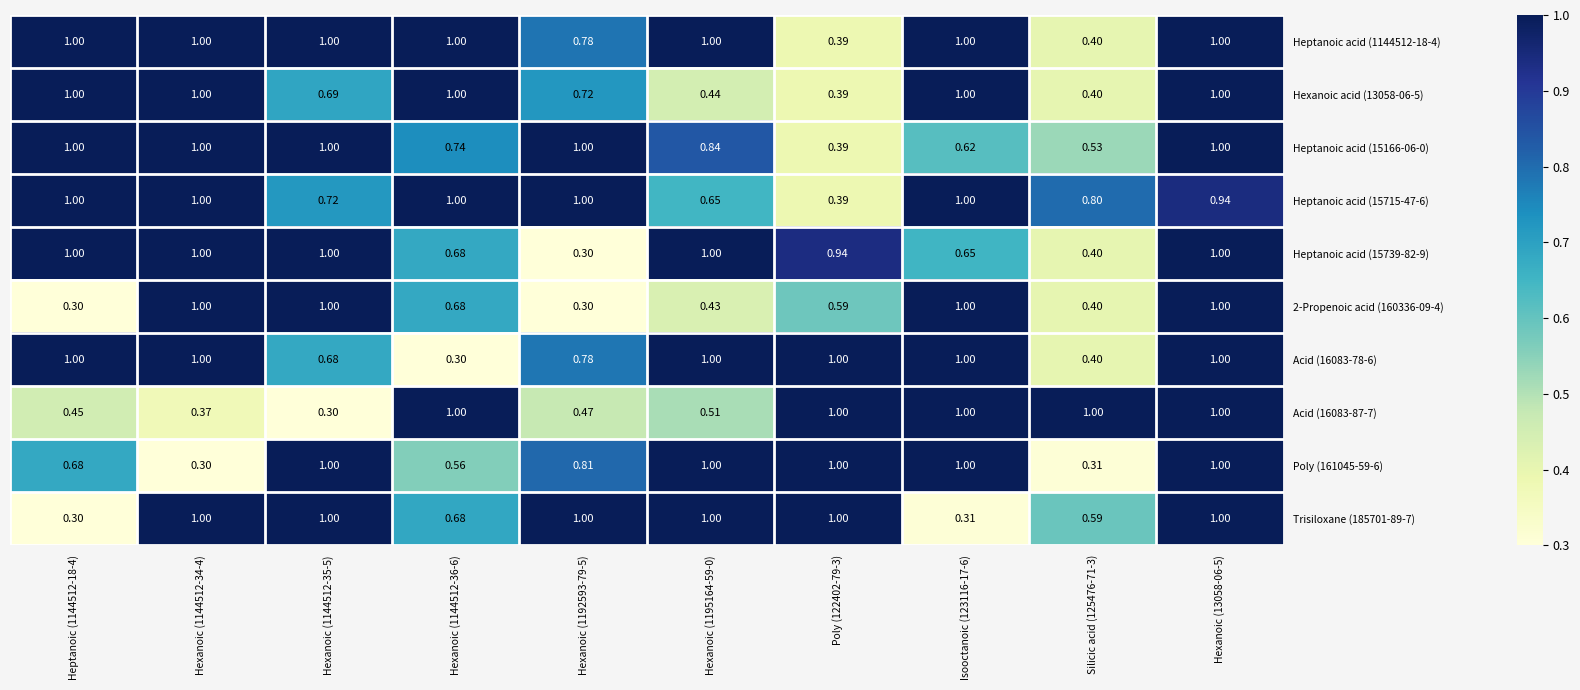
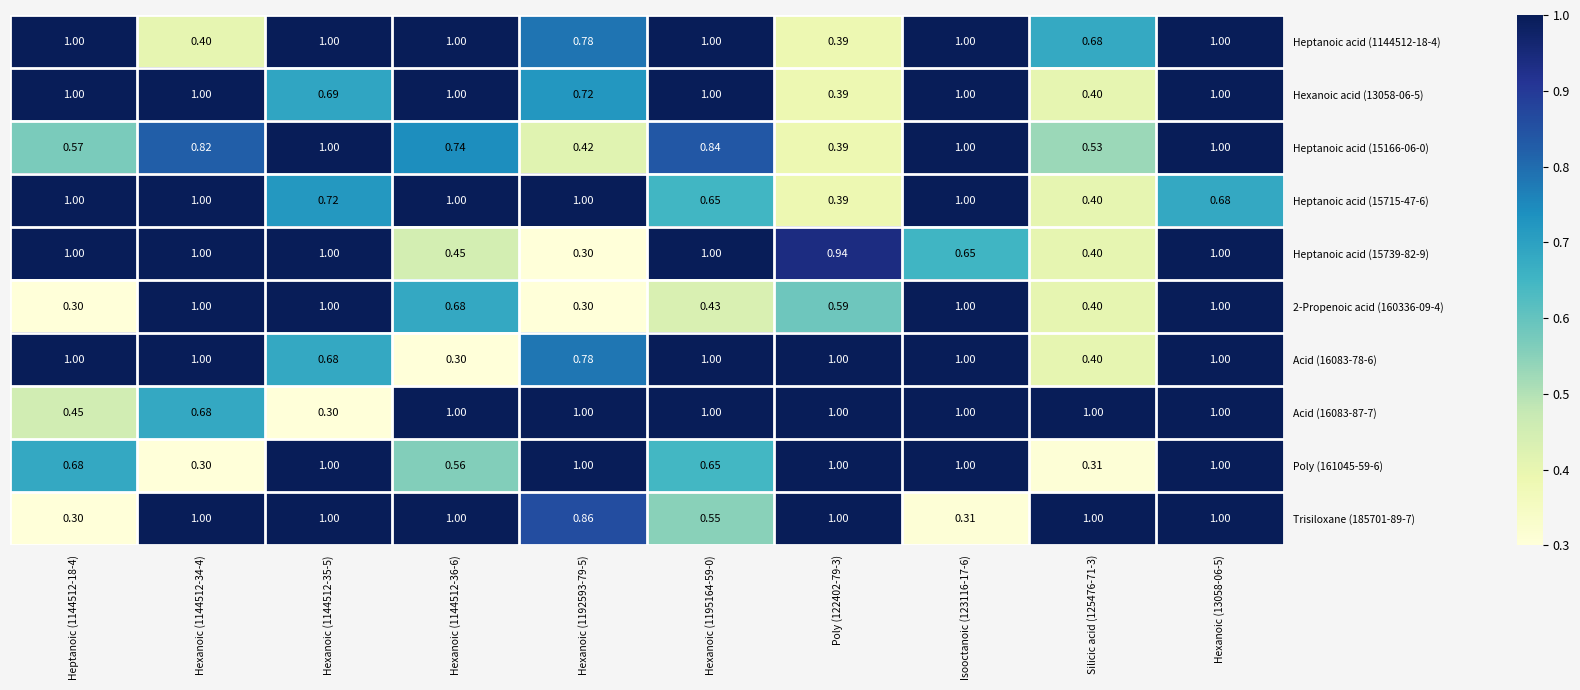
Heptanoic acid (1144512-18-4), Hexanoic (1144512-34-4): 1.00 -> 0.40
Heptanoic acid (1144512-18-4), Silicic acid (125476-71-3): 0.40 -> 0.68
Hexanoic acid (13058-06-5), Hexanoic (1195164-59-0): 0.44 -> 1.00
Heptanoic acid (15166-06-0), Heptanoic (1144512-18-4): 1.00 -> 0.57
Heptanoic acid (15166-06-0), Hexanoic (1144512-34-4): 1.00 -> 0.82
Heptanoic acid (15166-06-0), Hexanoic (1192593-79-5): 1.00 -> 0.42
Heptanoic acid (15166-06-0), Isooctanoic (123116-17-6): 0.62 -> 1.00
Heptanoic acid (15715-47-6), Silicic acid (125476-71-3): 0.80 -> 0.40
Heptanoic acid (15715-47-6), Hexanoic (13058-06-5): 0.94 -> 0.68
Heptanoic acid (15739-82-9), Hexanoic (1144512-36-6): 0.68 -> 0.45
Acid (16083-87-7), Hexanoic (1144512-34-4): 0.37 -> 0.68
Acid (16083-87-7), Hexanoic (1192593-79-5): 0.47 -> 1.00
Acid (16083-87-7), Hexanoic (1195164-59-0): 0.51 -> 1.00
Poly (161045-59-6), Hexanoic (1192593-79-5): 0.81 -> 1.00
Poly (161045-59-6), Hexanoic (1195164-59-0): 1.00 -> 0.65
Trisiloxane (185701-89-7), Hexanoic (1144512-36-6): 0.68 -> 1.00
Trisiloxane (185701-89-7), Hexanoic (1192593-79-5): 1.00 -> 0.86
Trisiloxane (185701-89-7), Hexanoic (1195164-59-0): 1.00 -> 0.55
Trisiloxane (185701-89-7), Silicic acid (125476-71-3): 0.59 -> 1.00
